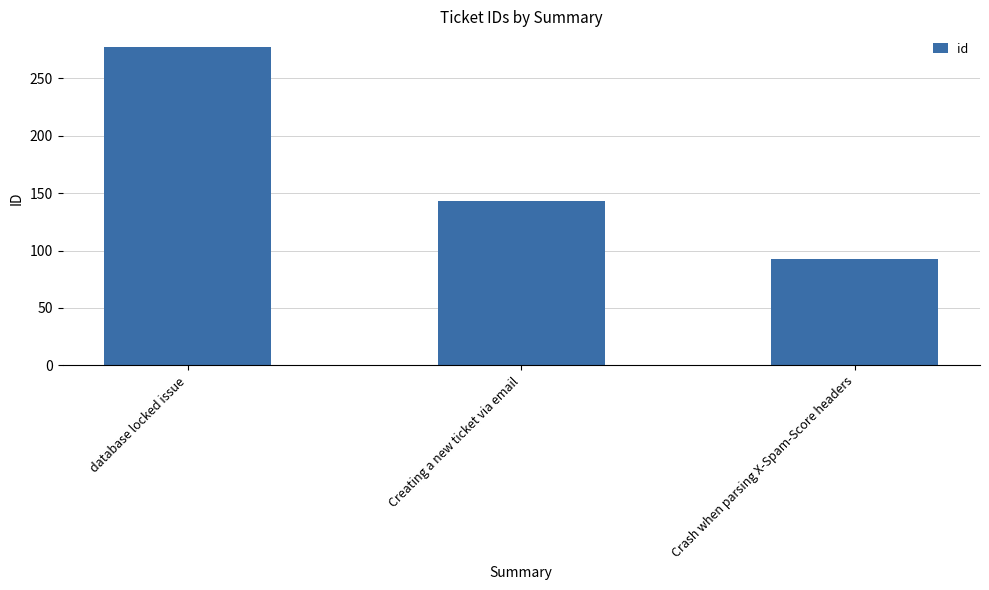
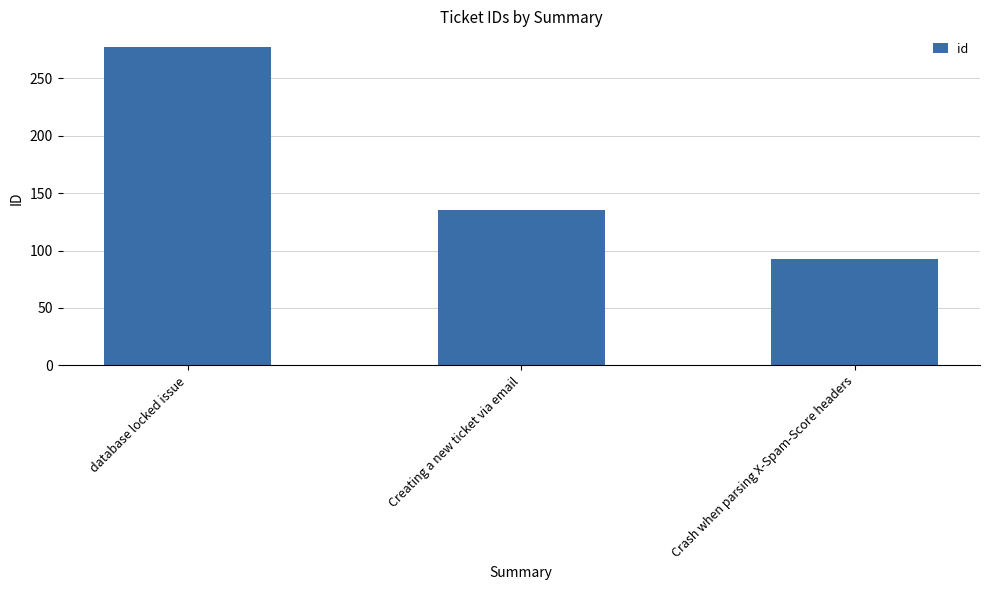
Creating a new ticket via email: 143 -> 135
